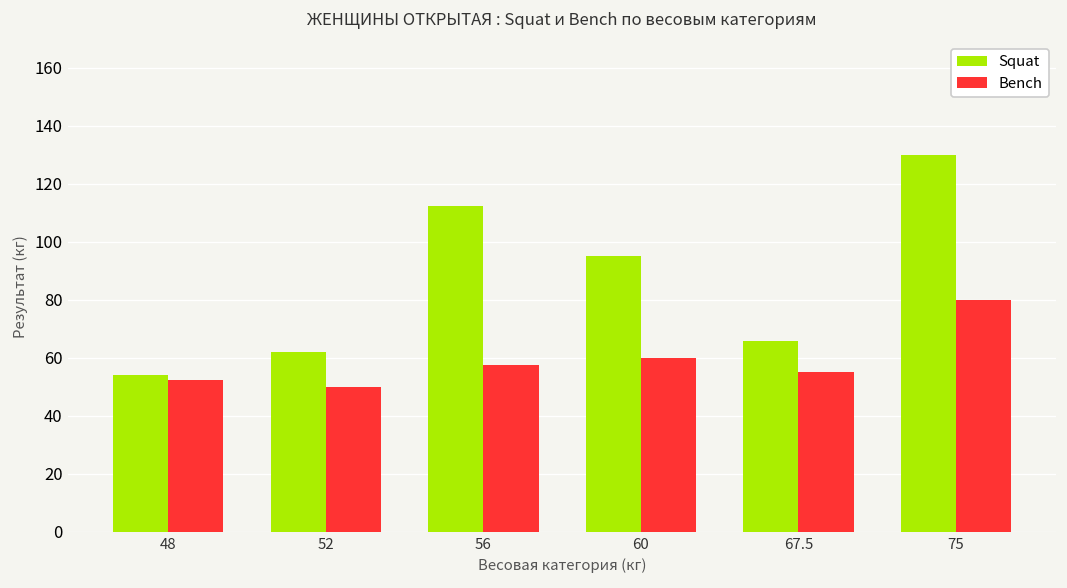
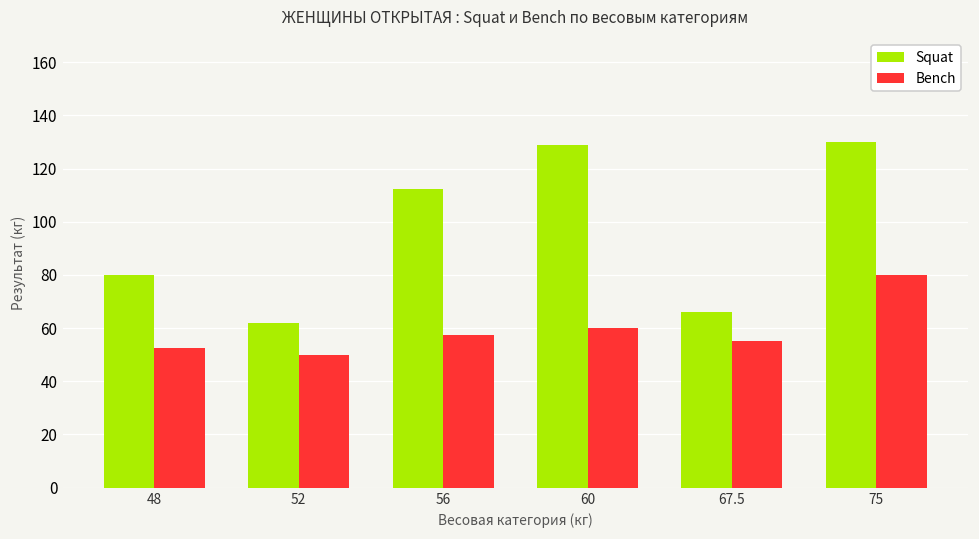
Squat, 48: 54 -> 80
Squat, 60: 95 -> 129
